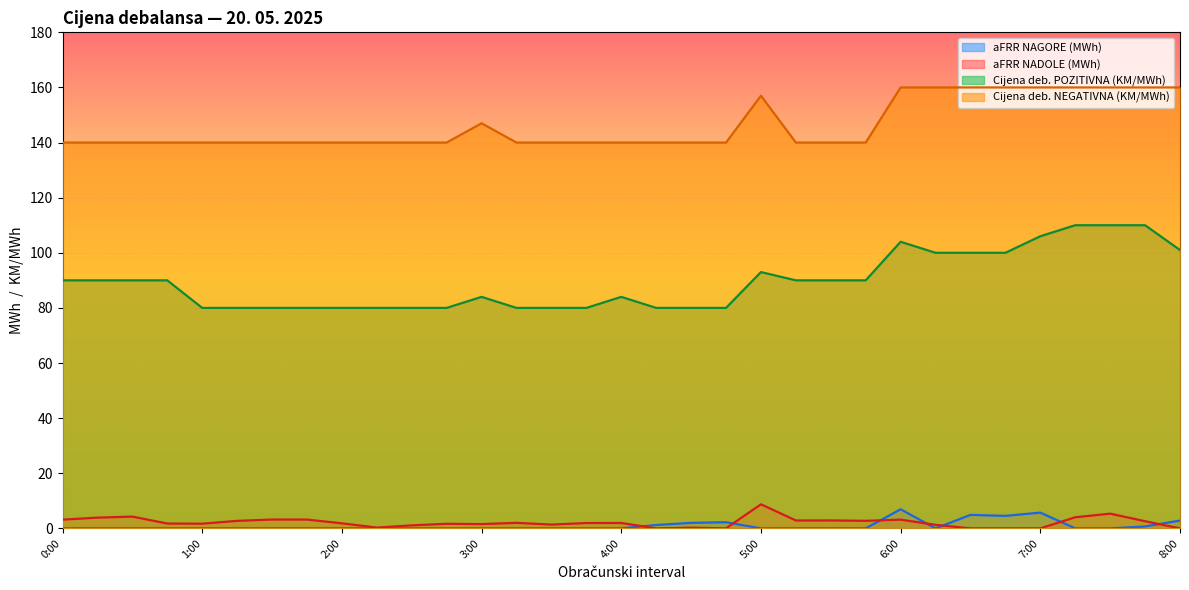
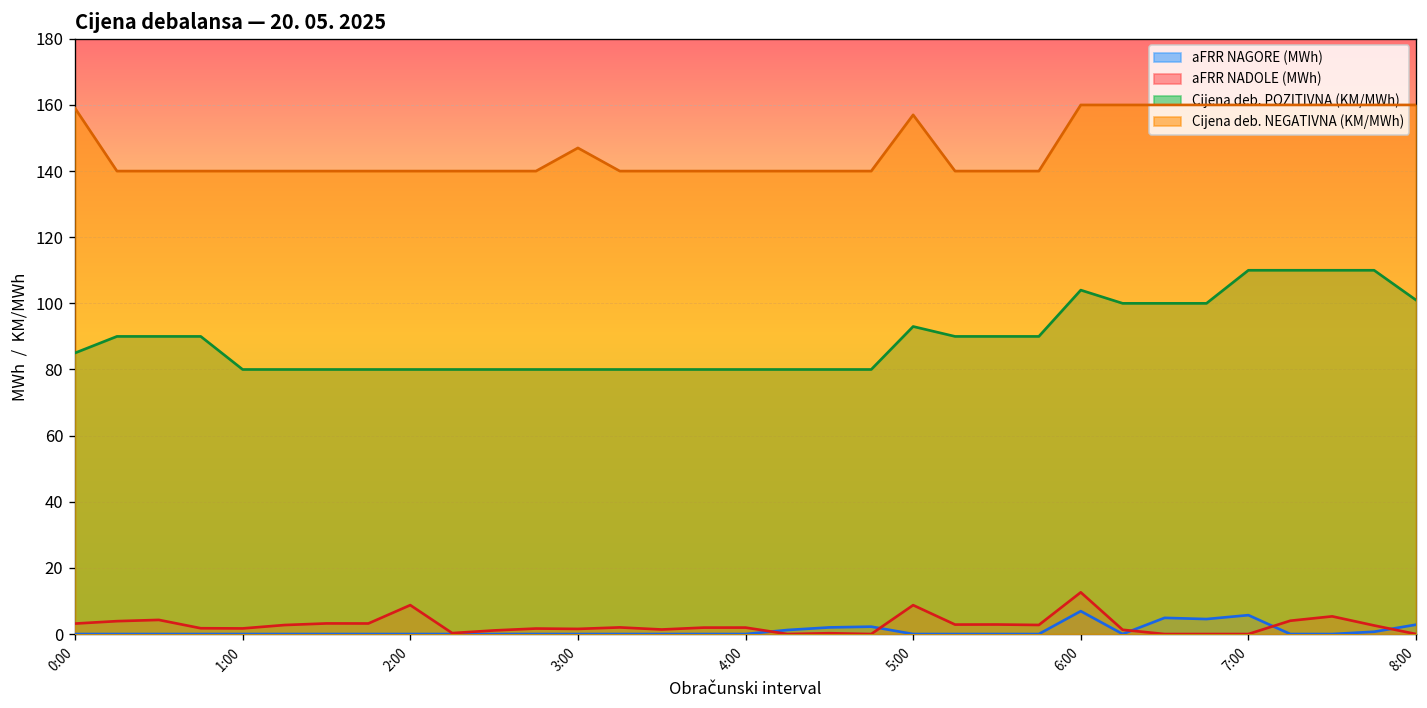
Cijena deb. POZITIVNA (KM/MWh), 0:00: 90 -> 85
Cijena deb. NEGATIVNA (KM/MWh), 0:00: 140 -> 159
aFRR NADOLE (MWh), 2:00: 2 -> 9
Cijena deb. POZITIVNA (KM/MWh), 3:00: 84 -> 80
Cijena deb. POZITIVNA (KM/MWh), 4:00: 84 -> 80
aFRR NADOLE (MWh), 6:00: 3 -> 13
Cijena deb. POZITIVNA (KM/MWh), 7:00: 106 -> 110
